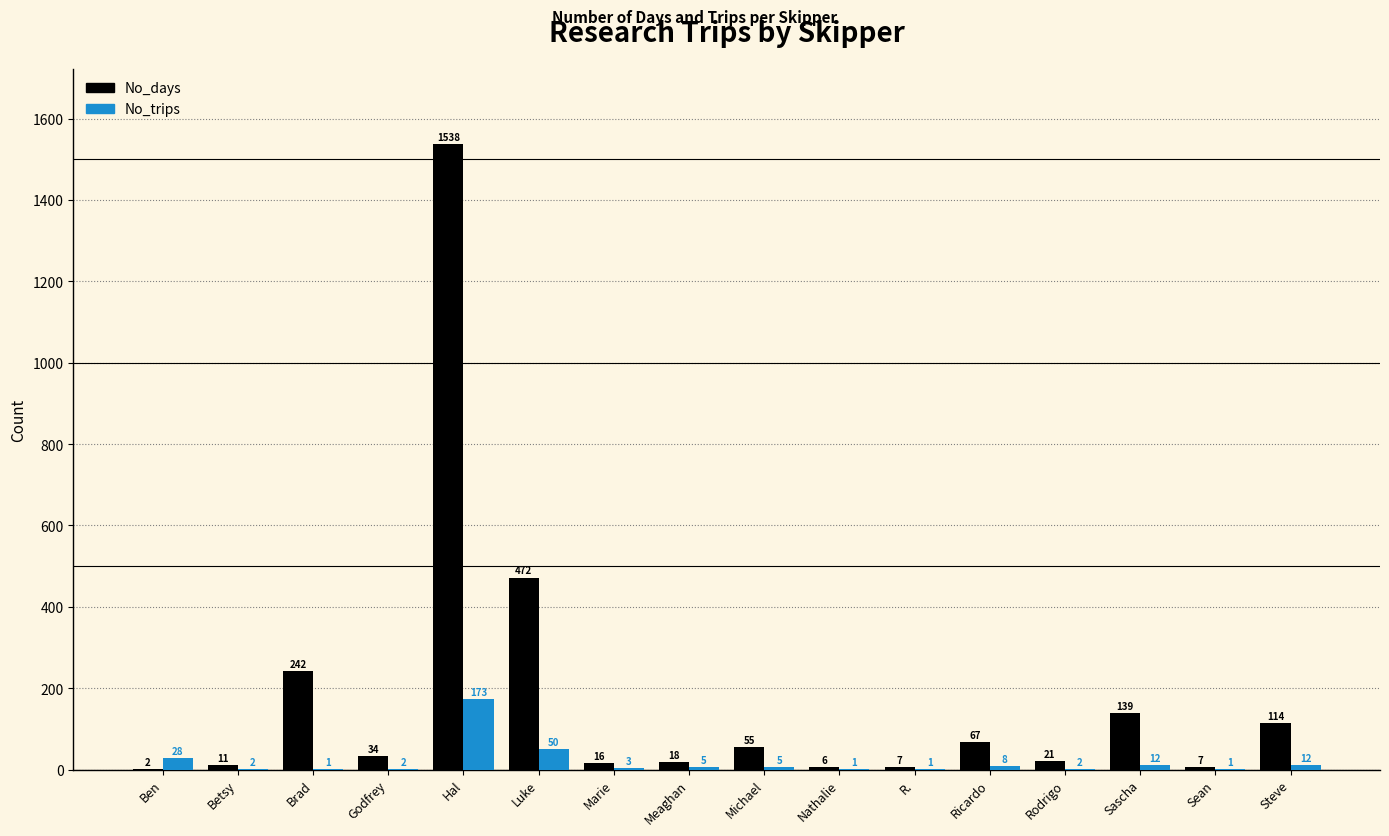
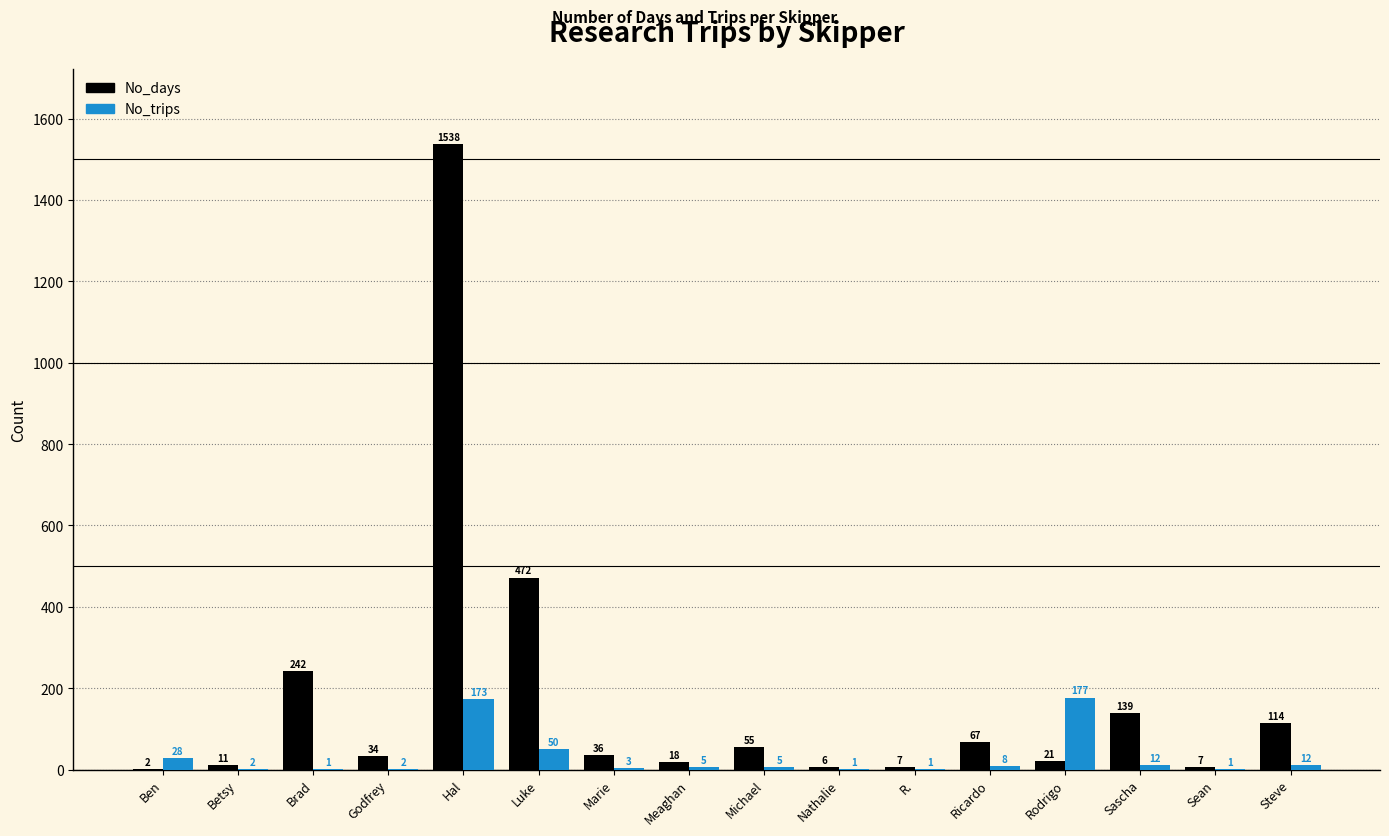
No_days, Marie: 16 -> 36
No_trips, Rodrigo: 2 -> 177
